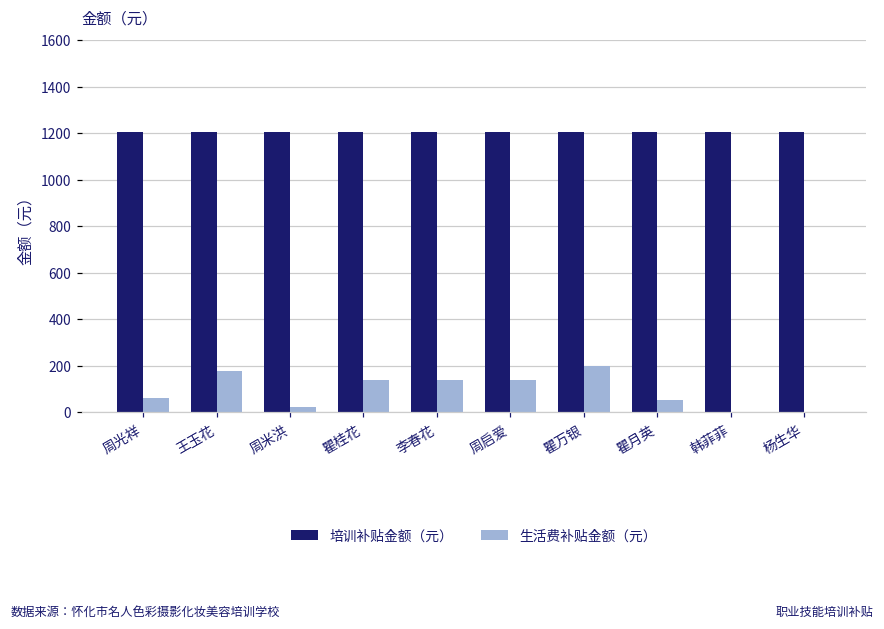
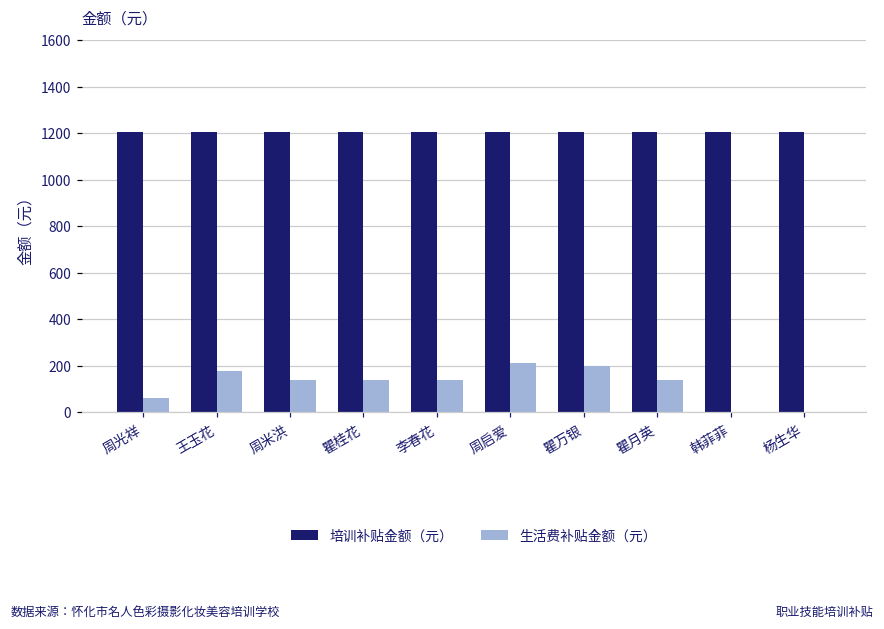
生活费补贴金额（元）, 周米洪: 20 -> 140
生活费补贴金额（元）, 周启爱: 140 -> 210
生活费补贴金额（元）, 瞿月英: 50 -> 140
